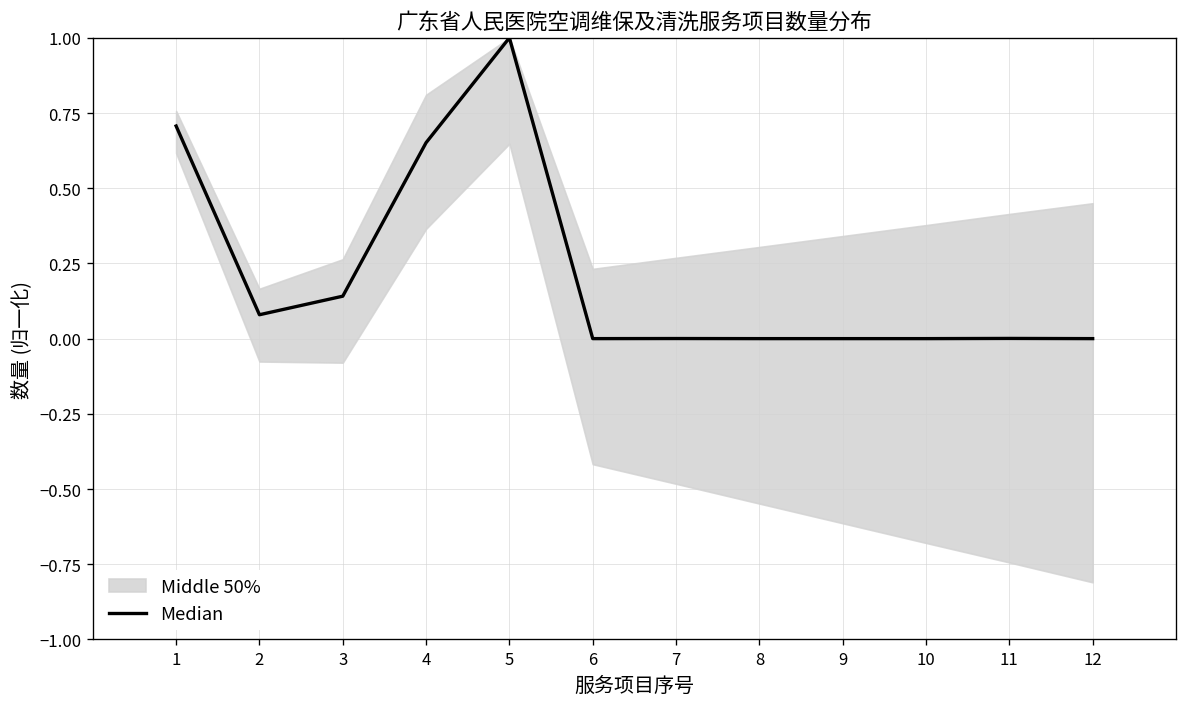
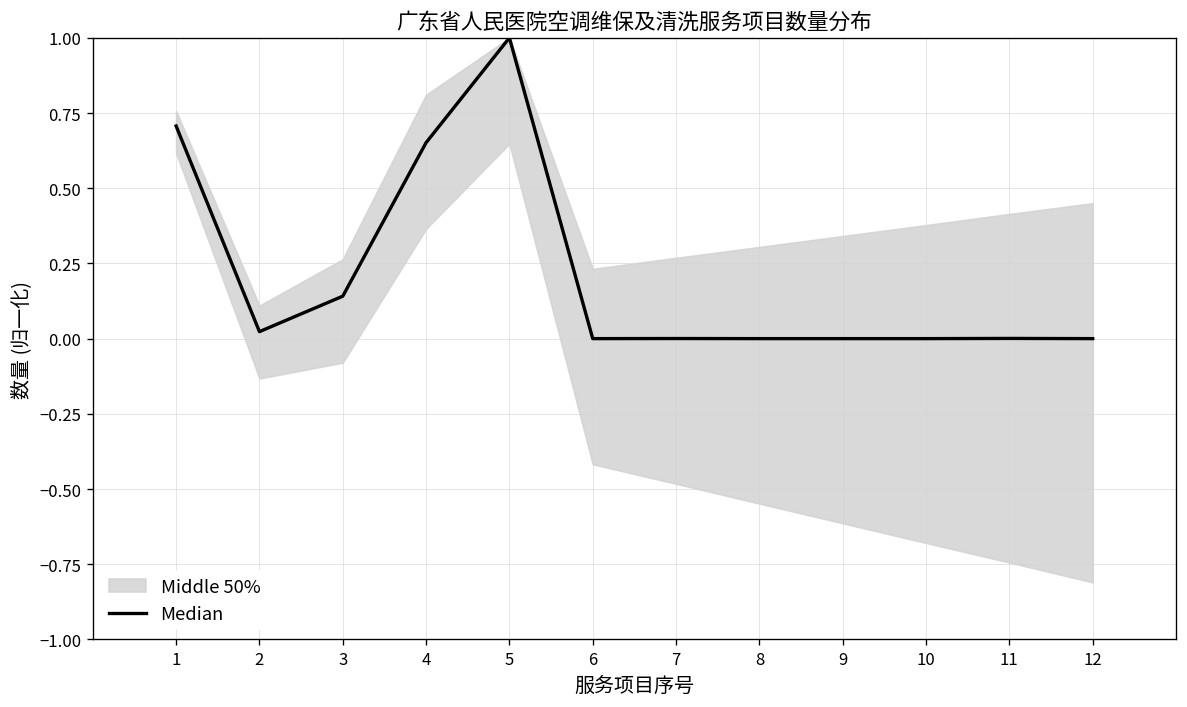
Median, 2: 0.08 -> 0.02
